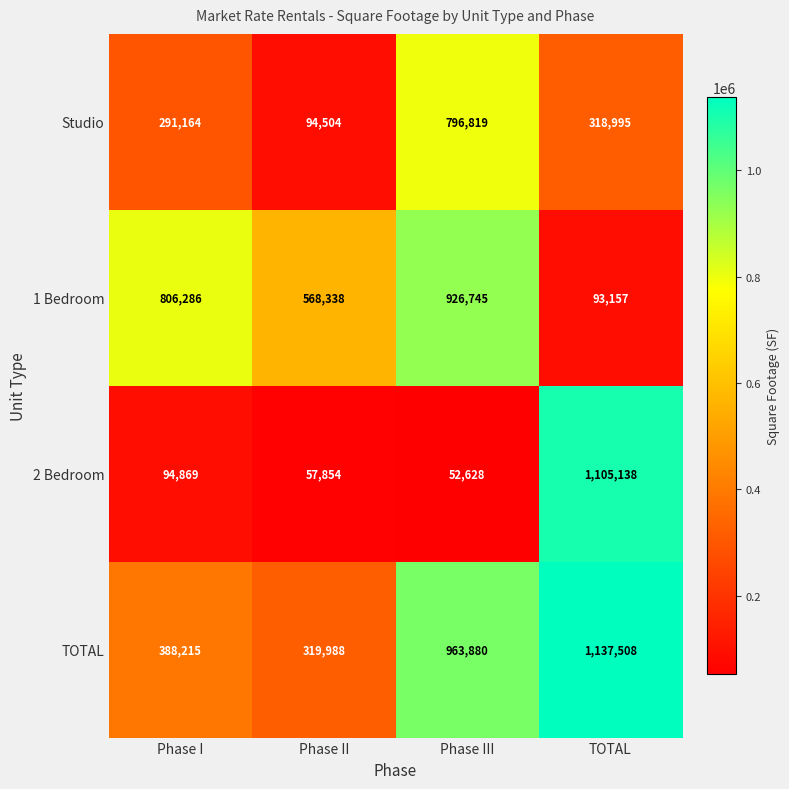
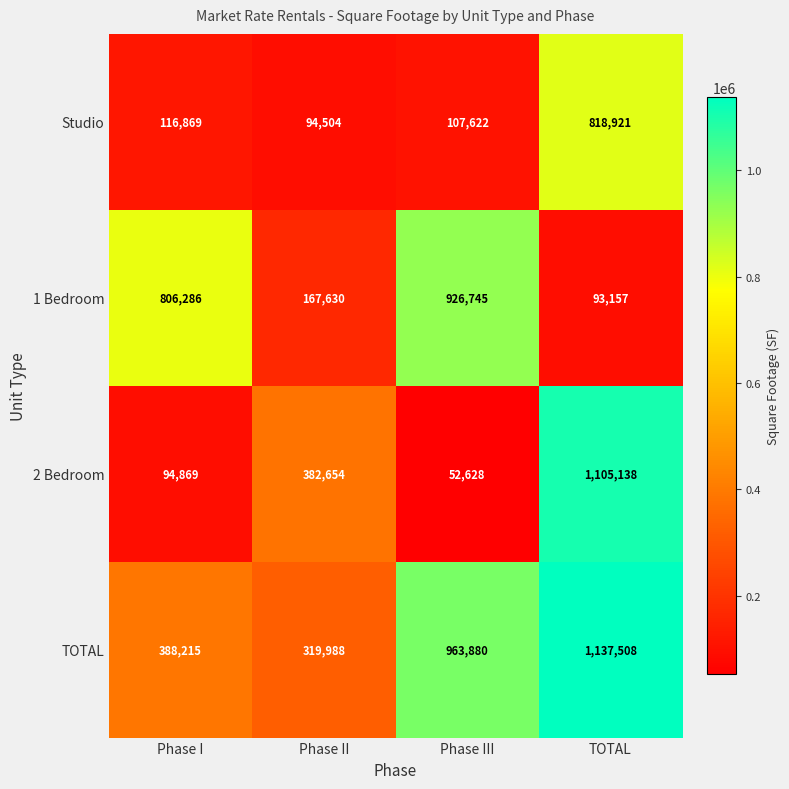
Studio, Phase I: 291,164 -> 116,869
Studio, Phase III: 796,819 -> 107,622
Studio, TOTAL: 318,995 -> 818,921
1 Bedroom, Phase II: 568,338 -> 167,630
2 Bedroom, Phase II: 57,854 -> 382,654
